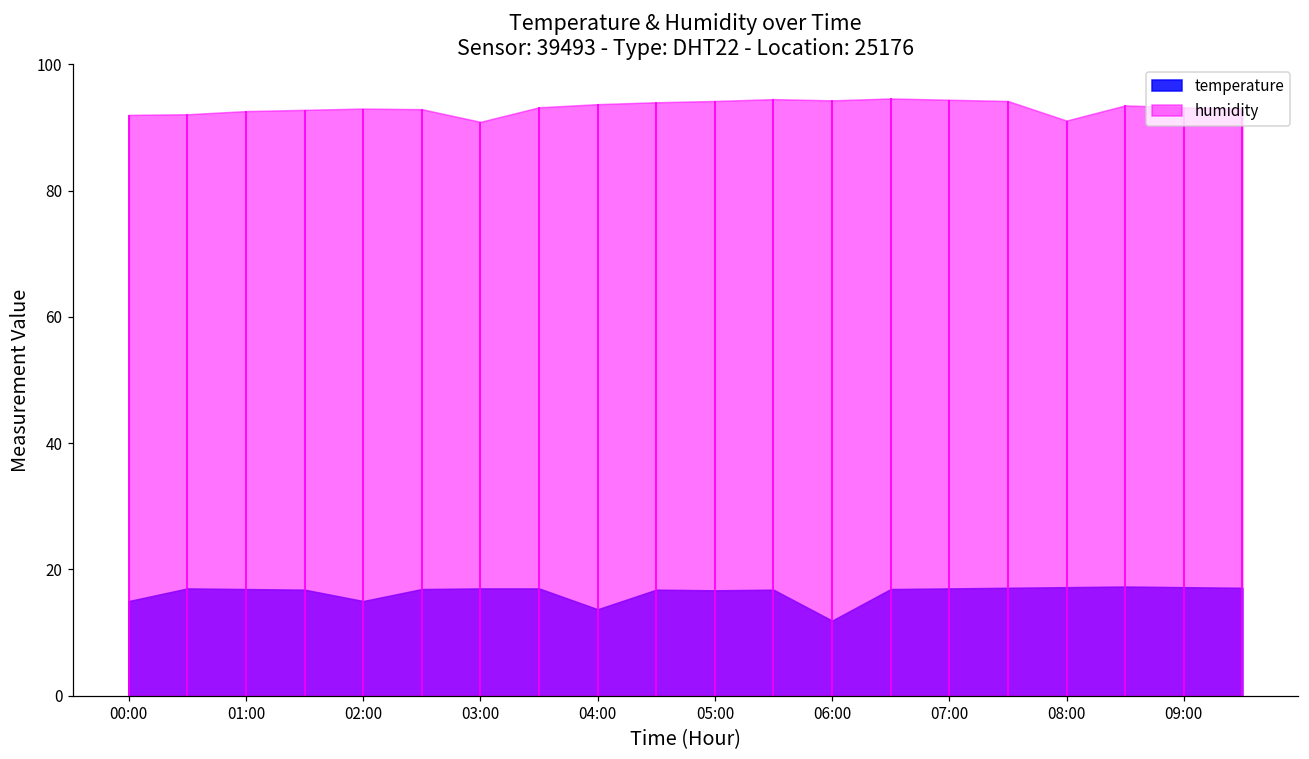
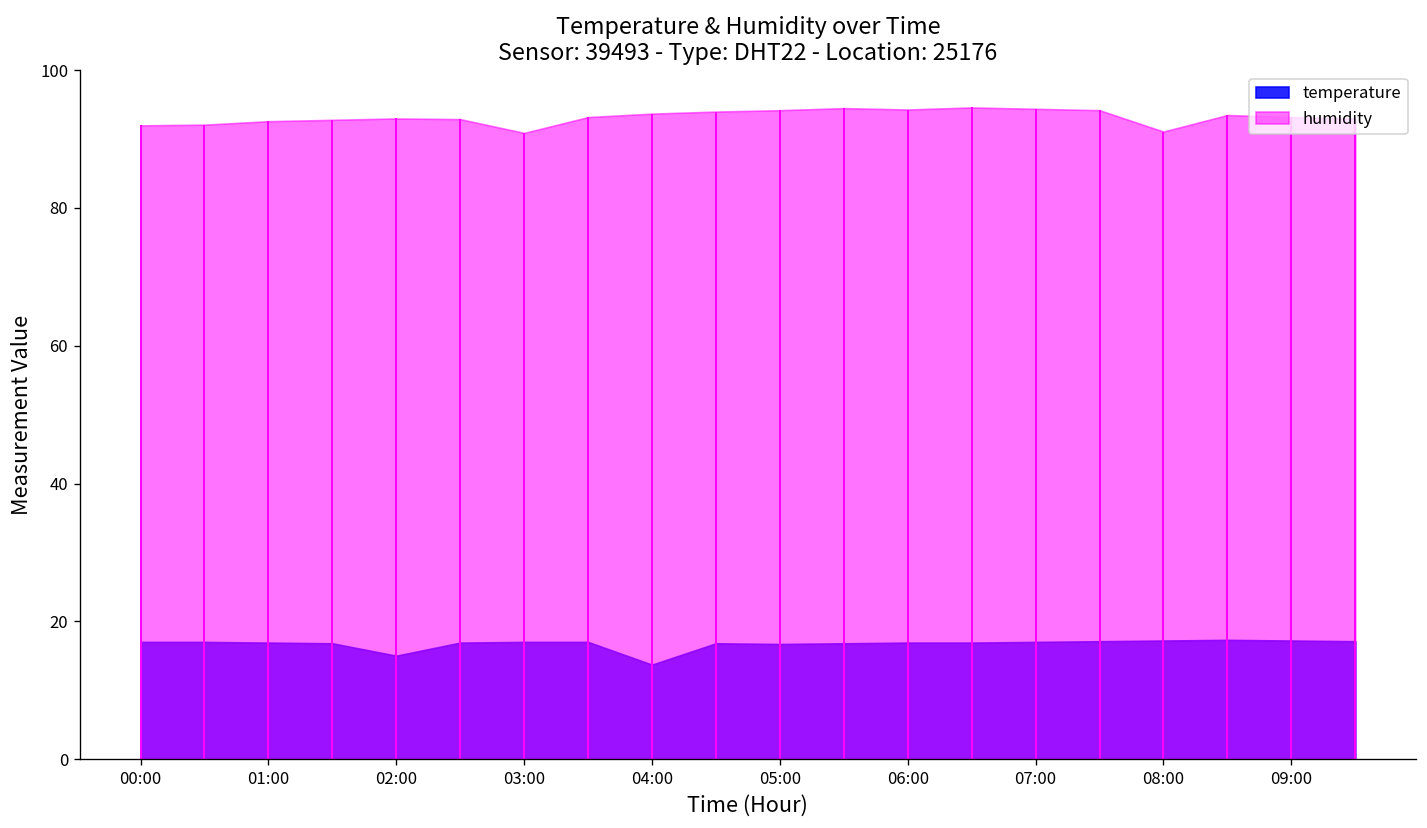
temperature, 00:00: 15 -> 17
temperature, 06:00: 12 -> 17
